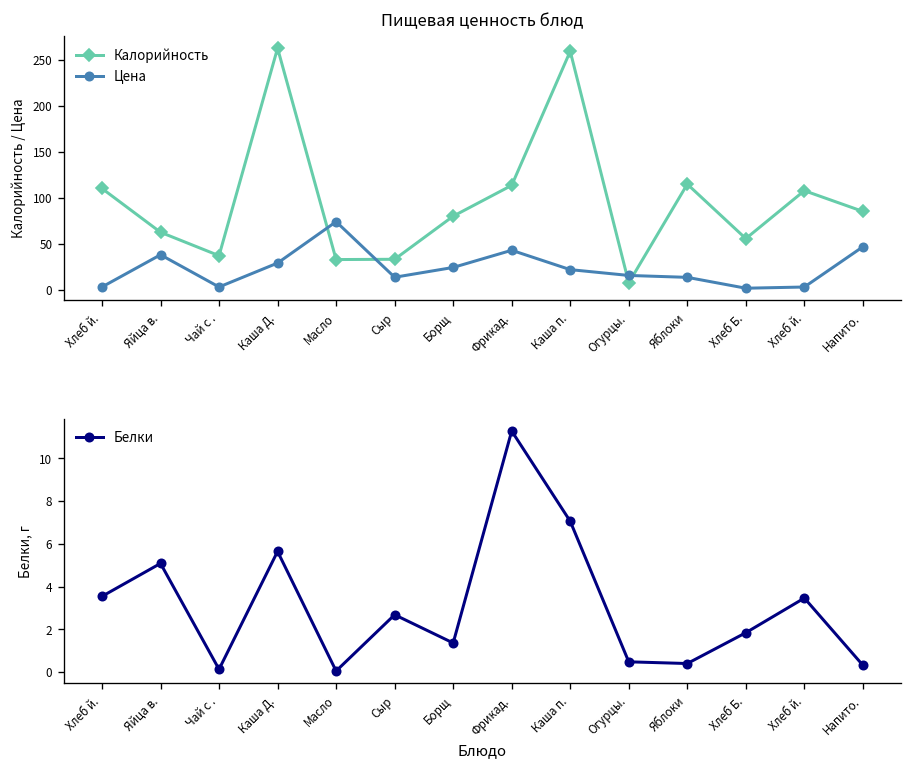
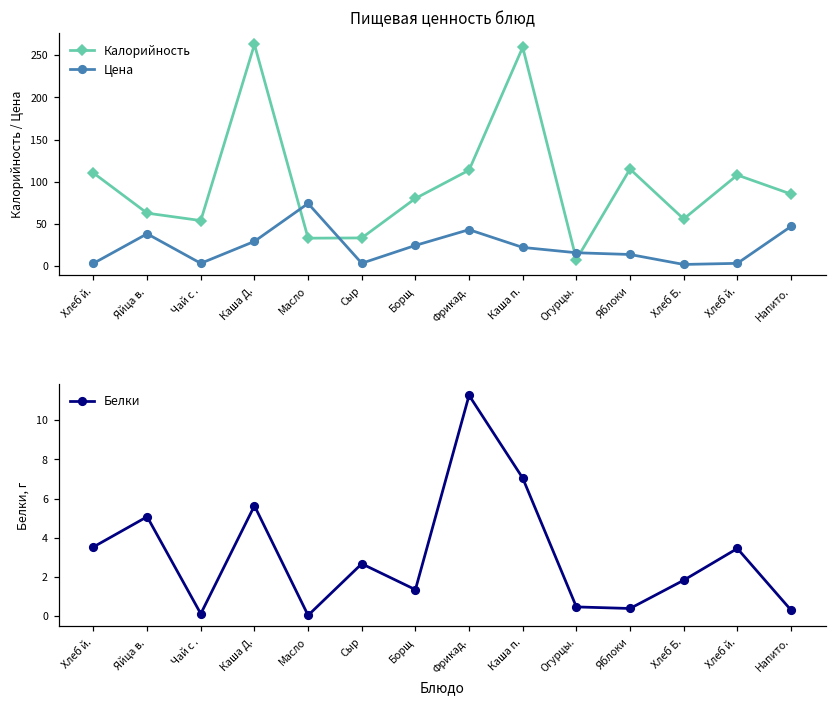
Пищевая ценность блюд, Калорийность, Чай с .: 40 -> 50
Пищевая ценность блюд, Цена, Сыр: 10 -> 0
